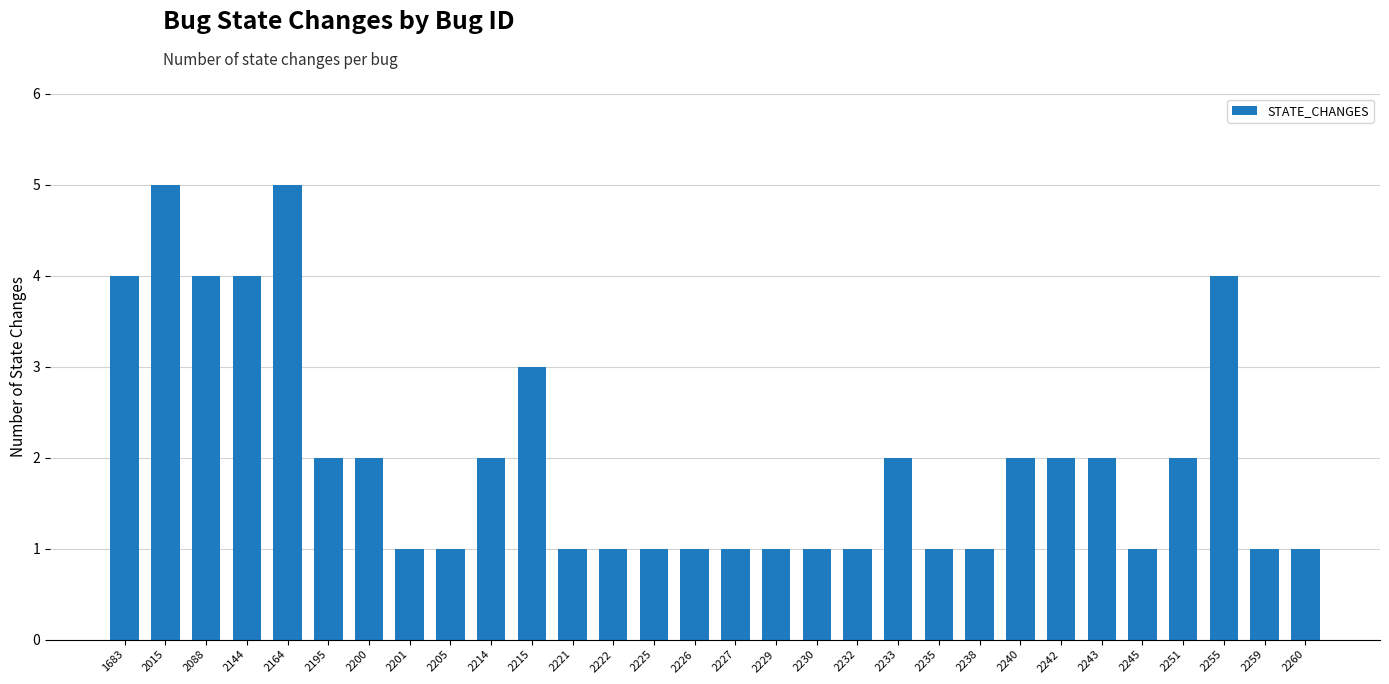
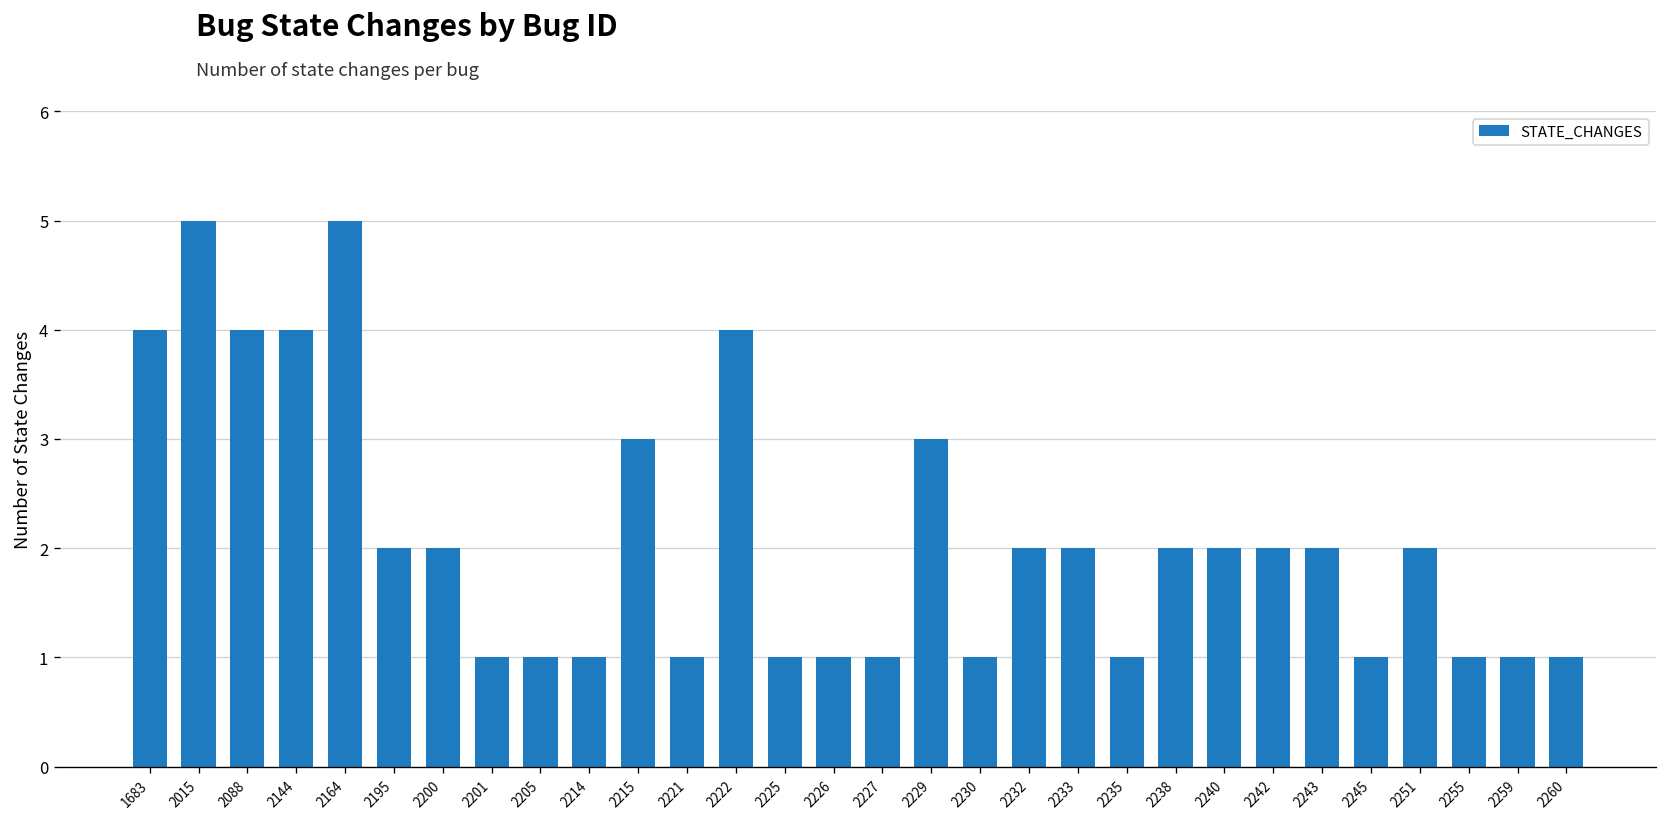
2214: 2 -> 1
2222: 1 -> 4
2229: 1 -> 3
2232: 1 -> 2
2238: 1 -> 2
2255: 4 -> 1
